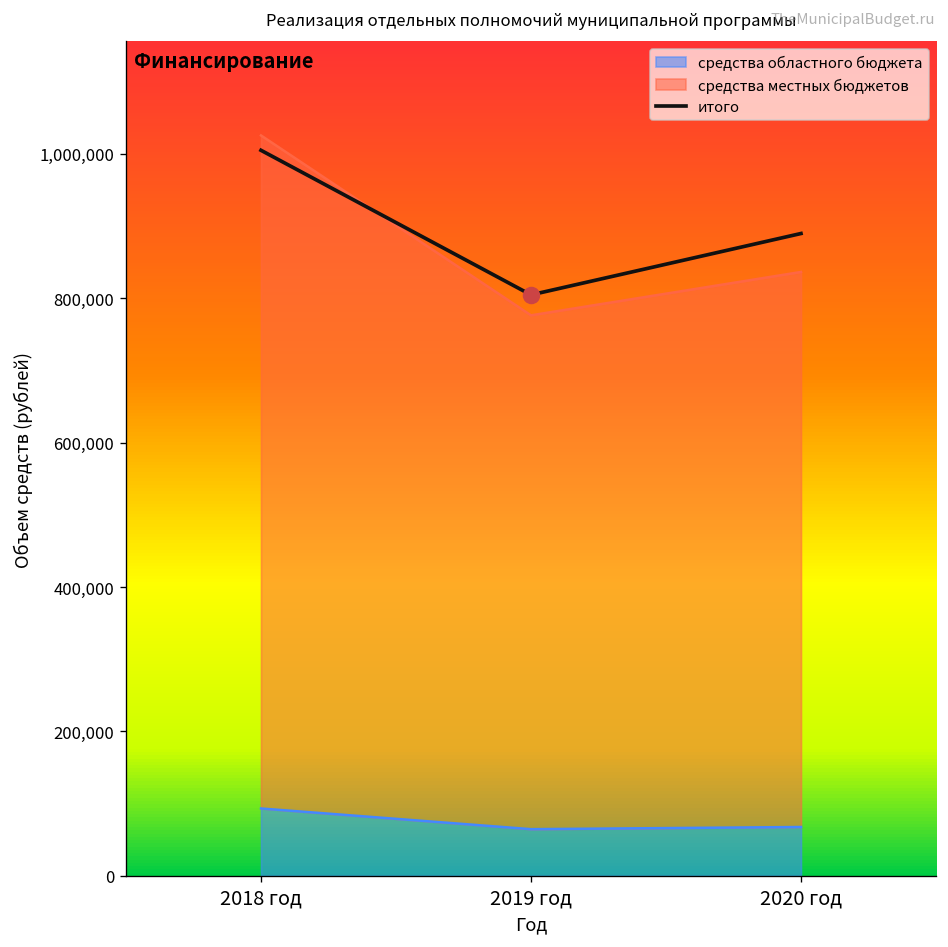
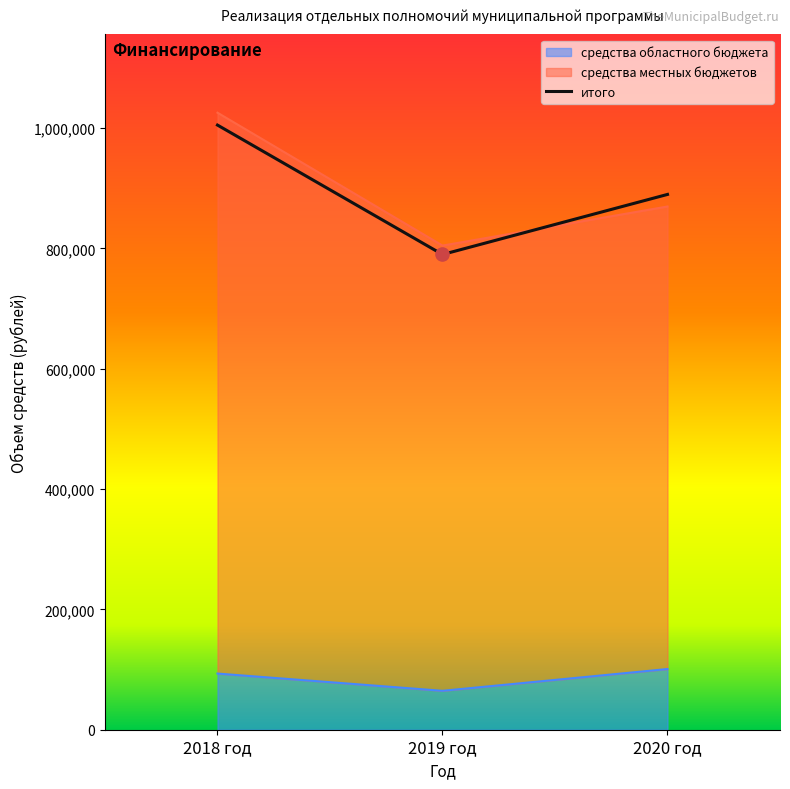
средства местных бюджетов, 2019 год: 710,000 -> 740,000
итого, 2019 год: 800,000 -> 790,000
средства областного бюджета, 2020 год: 70,000 -> 100,000
